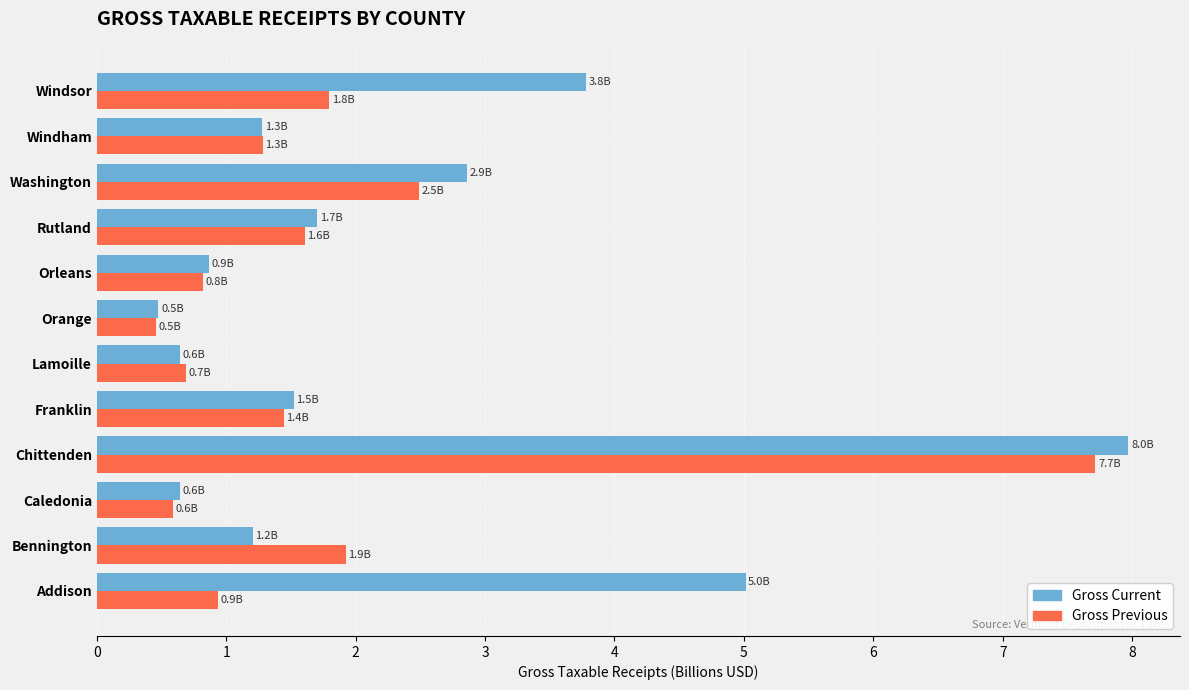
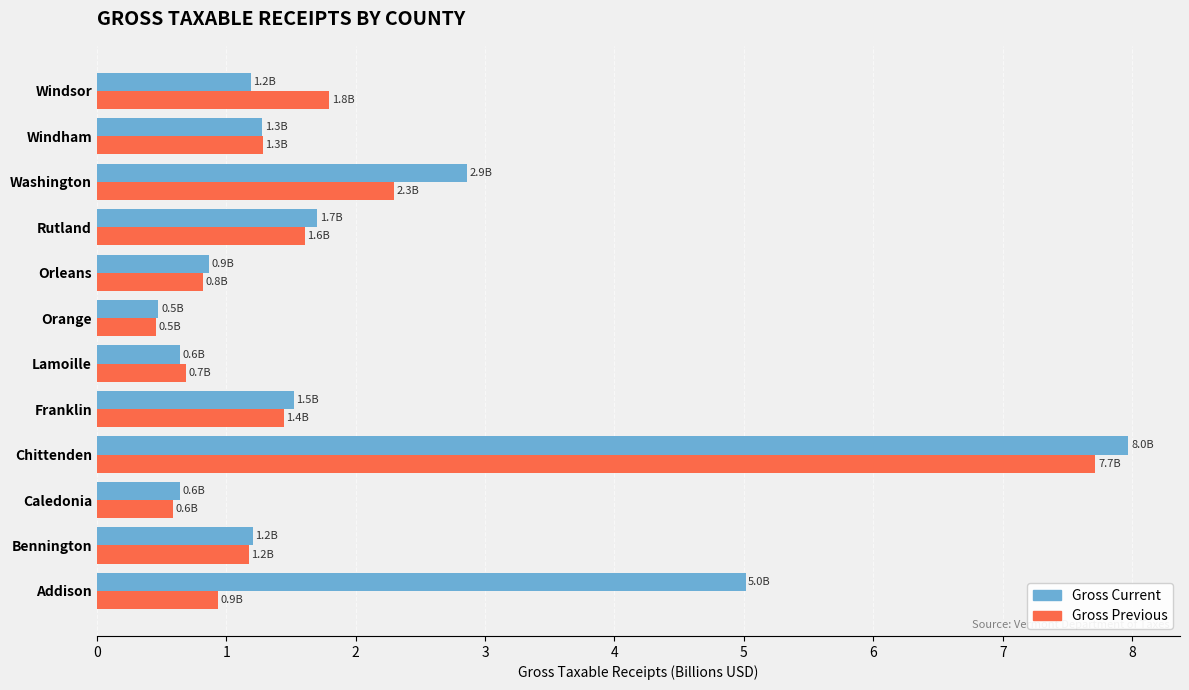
Gross Current, Windsor: 3.8B -> 1.2B
Gross Previous, Washington: 2.5B -> 2.3B
Gross Previous, Bennington: 1.9B -> 1.2B
